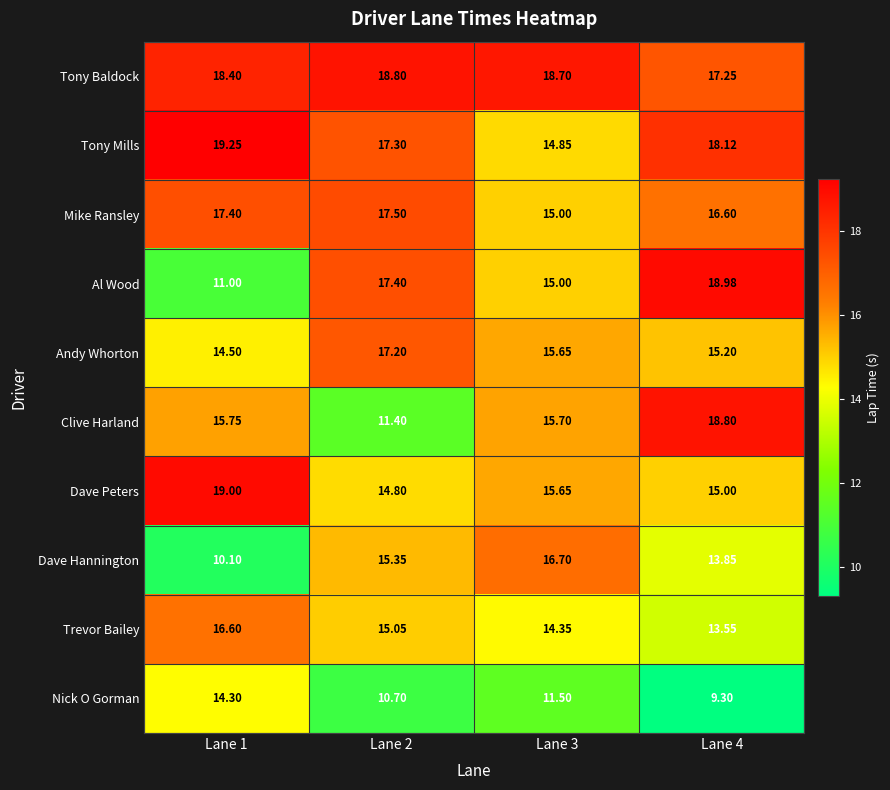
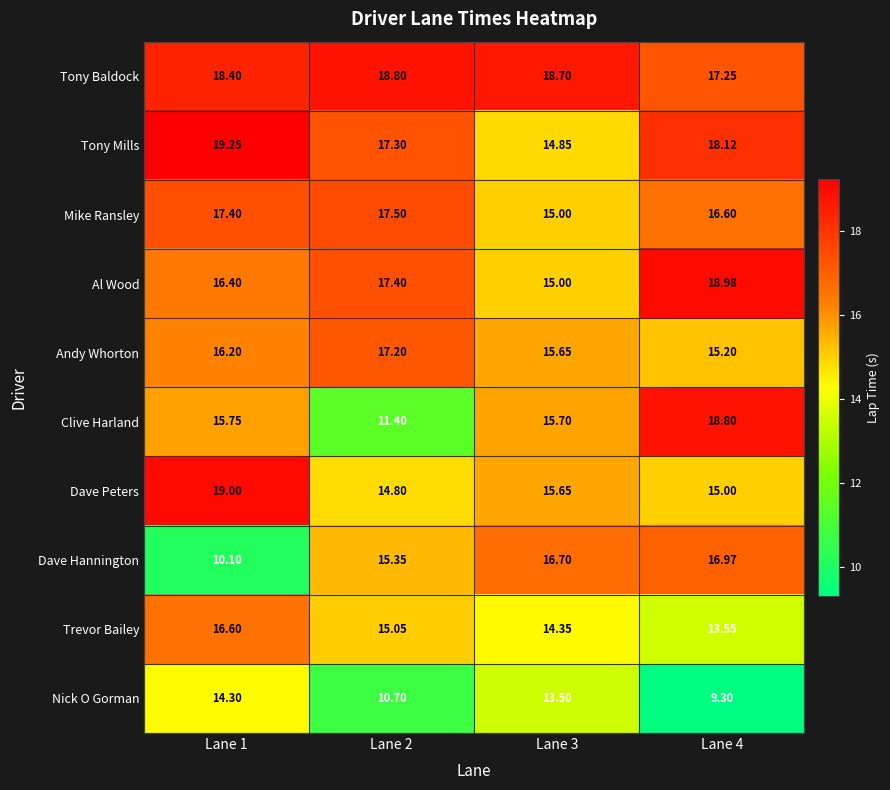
Al Wood, Lane 1: 11.00 -> 16.40
Andy Whorton, Lane 1: 14.50 -> 16.20
Dave Hannington, Lane 4: 13.85 -> 16.97
Nick O Gorman, Lane 3: 11.50 -> 13.50
